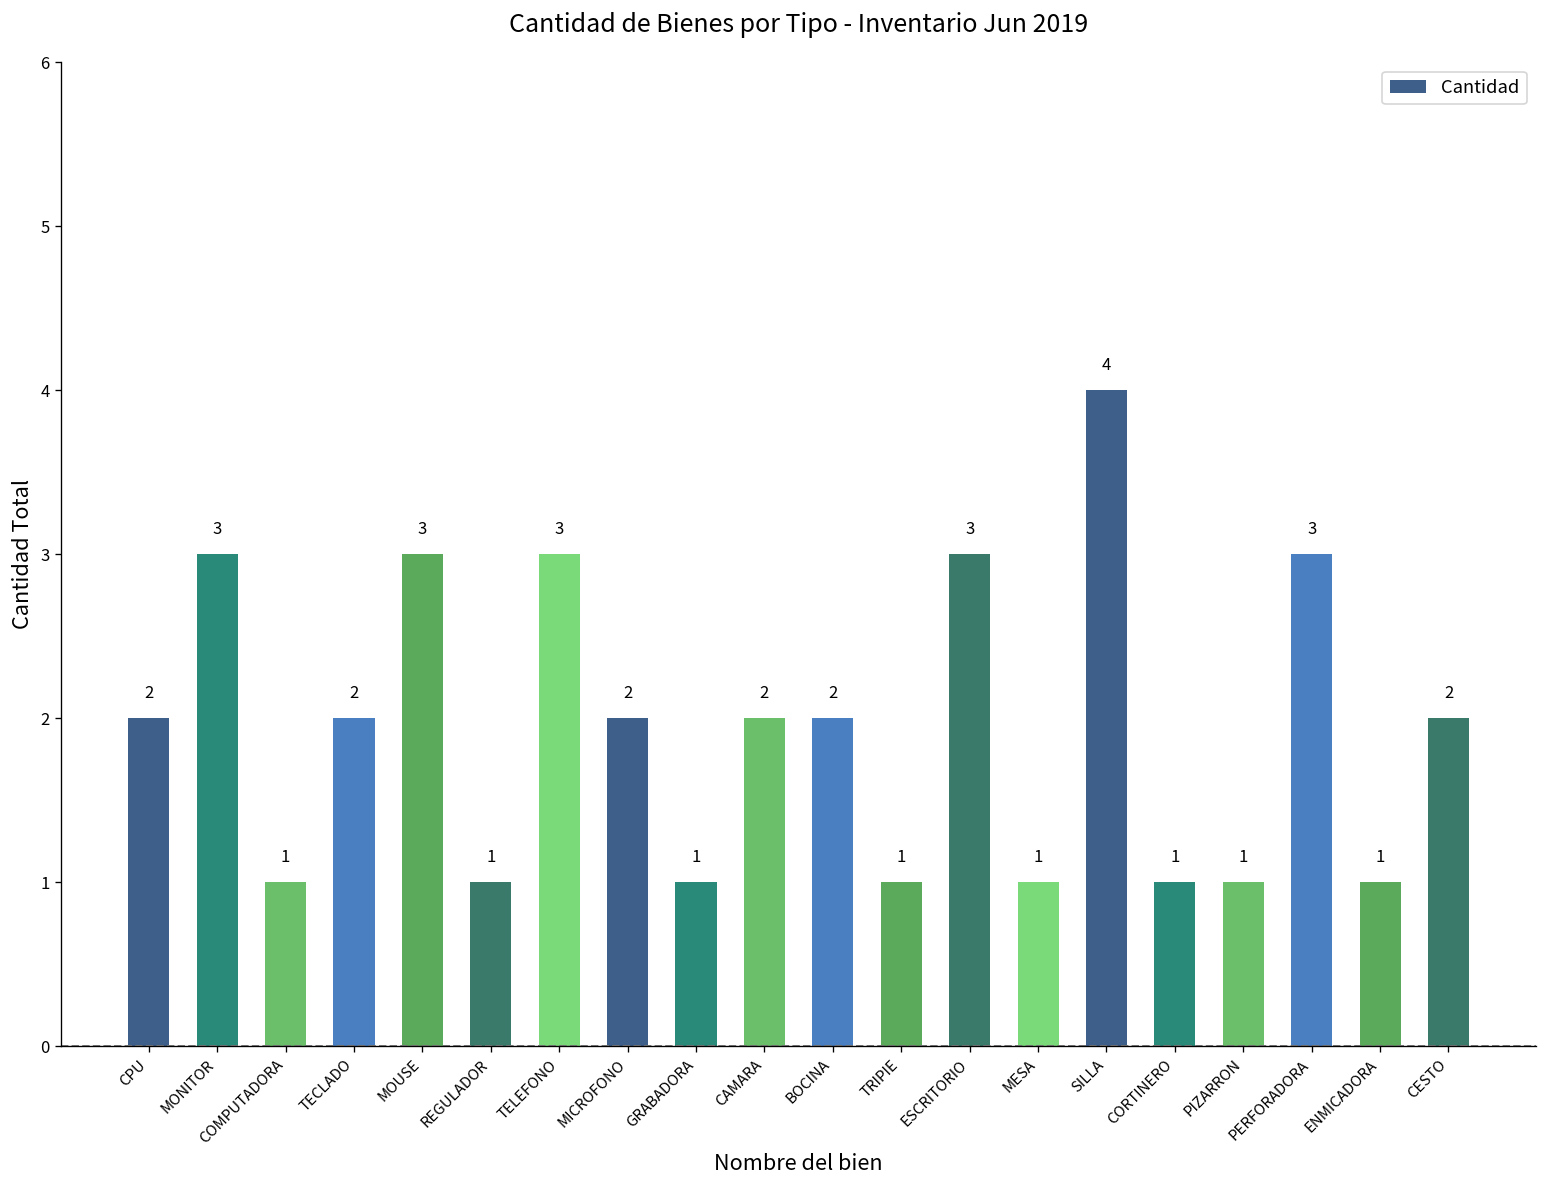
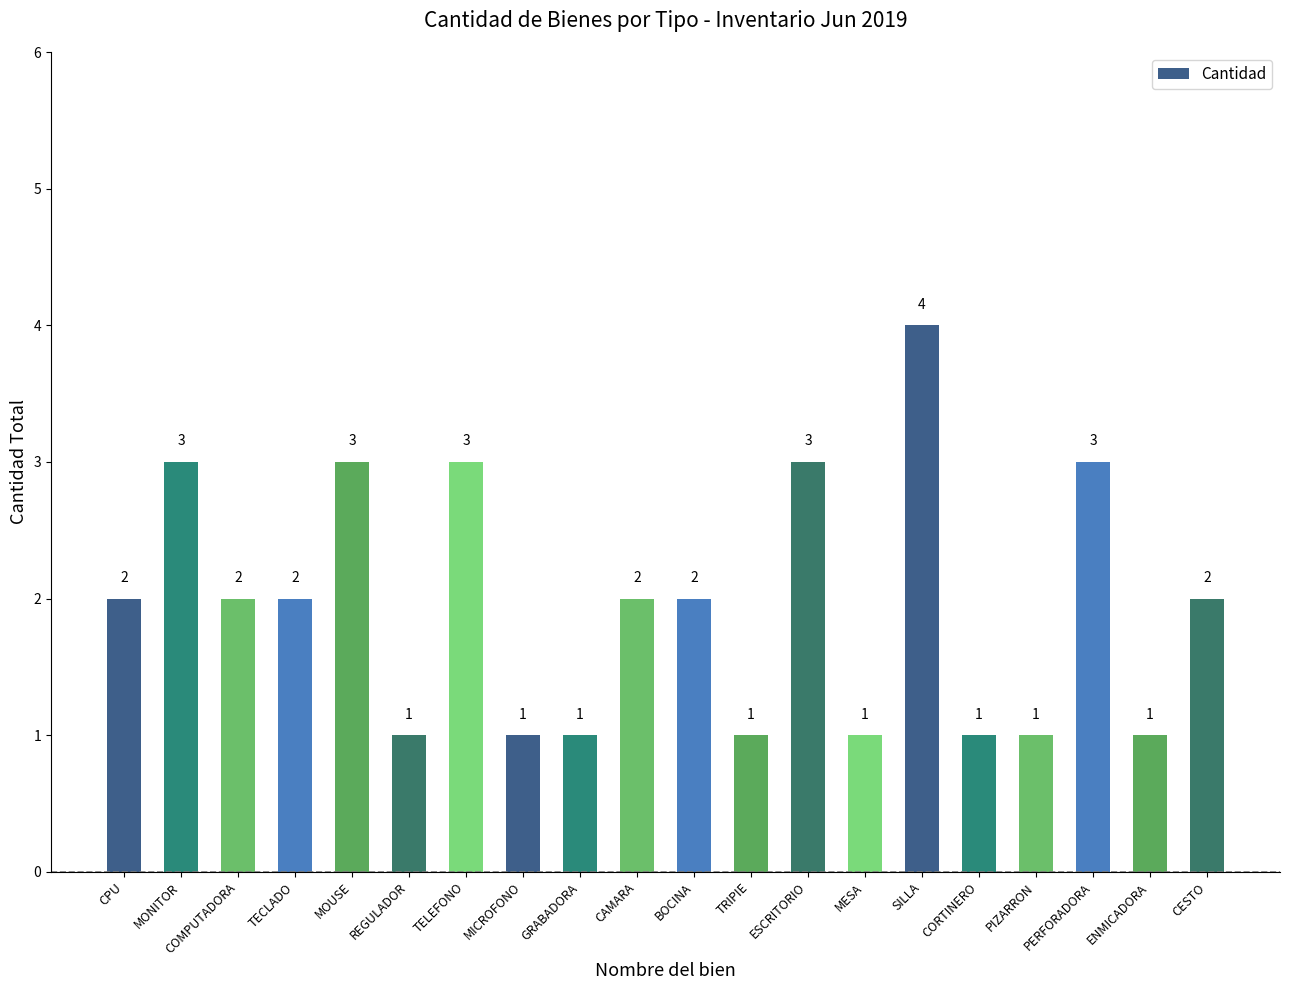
COMPUTADORA: 1 -> 2
MICROFONO: 2 -> 1
